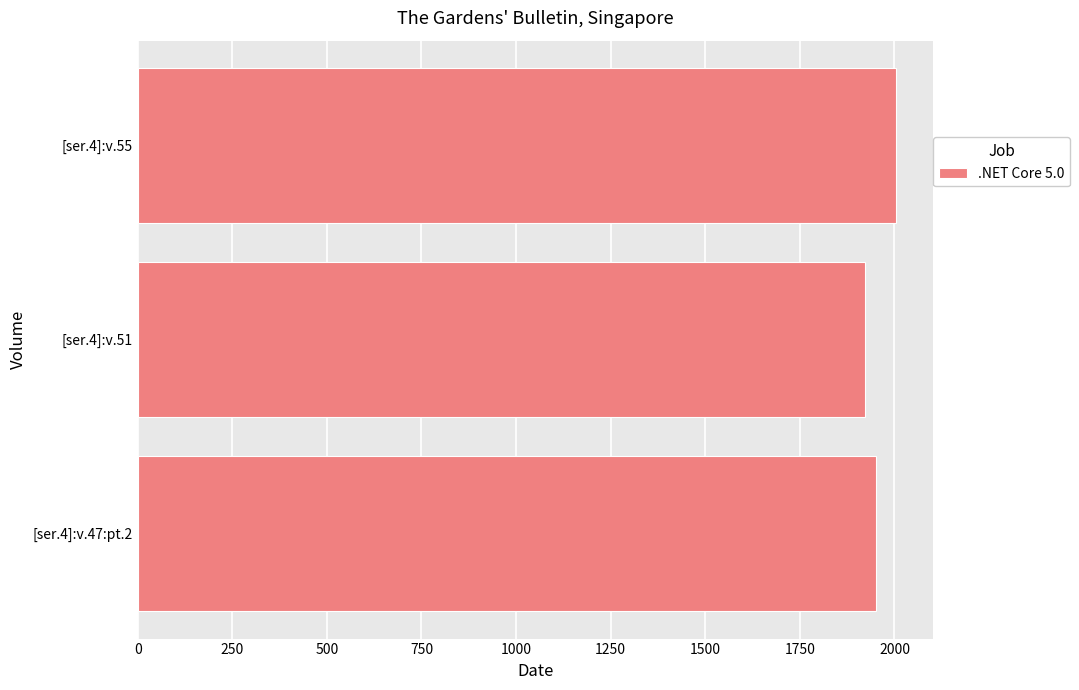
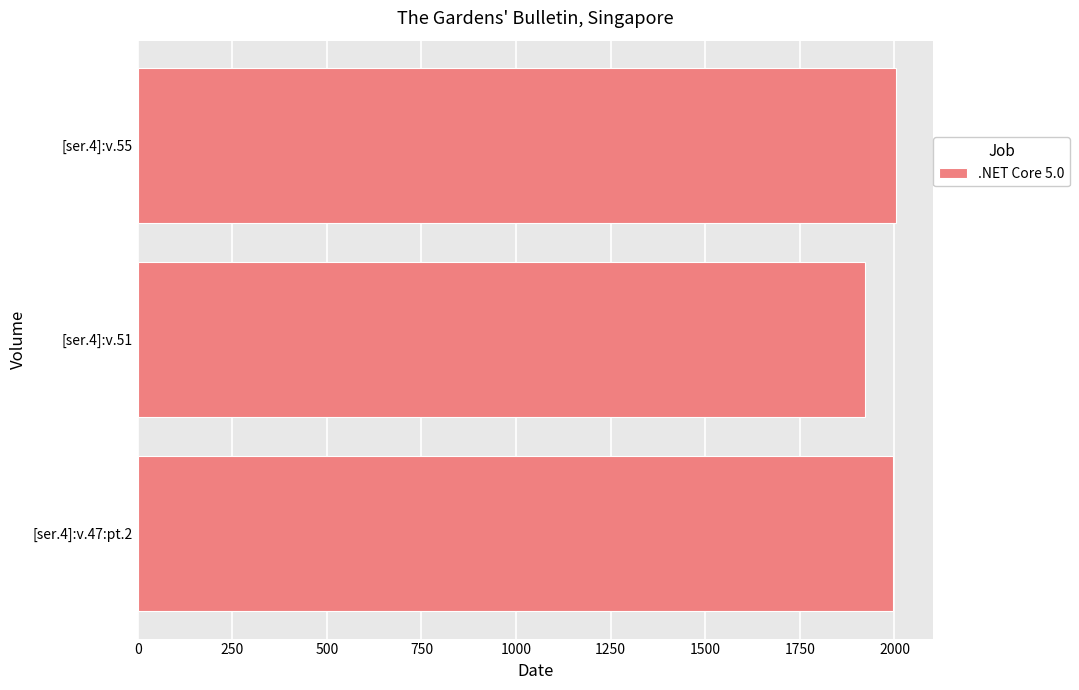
[ser.4]:v.47:pt.2: 1950 -> 2000
